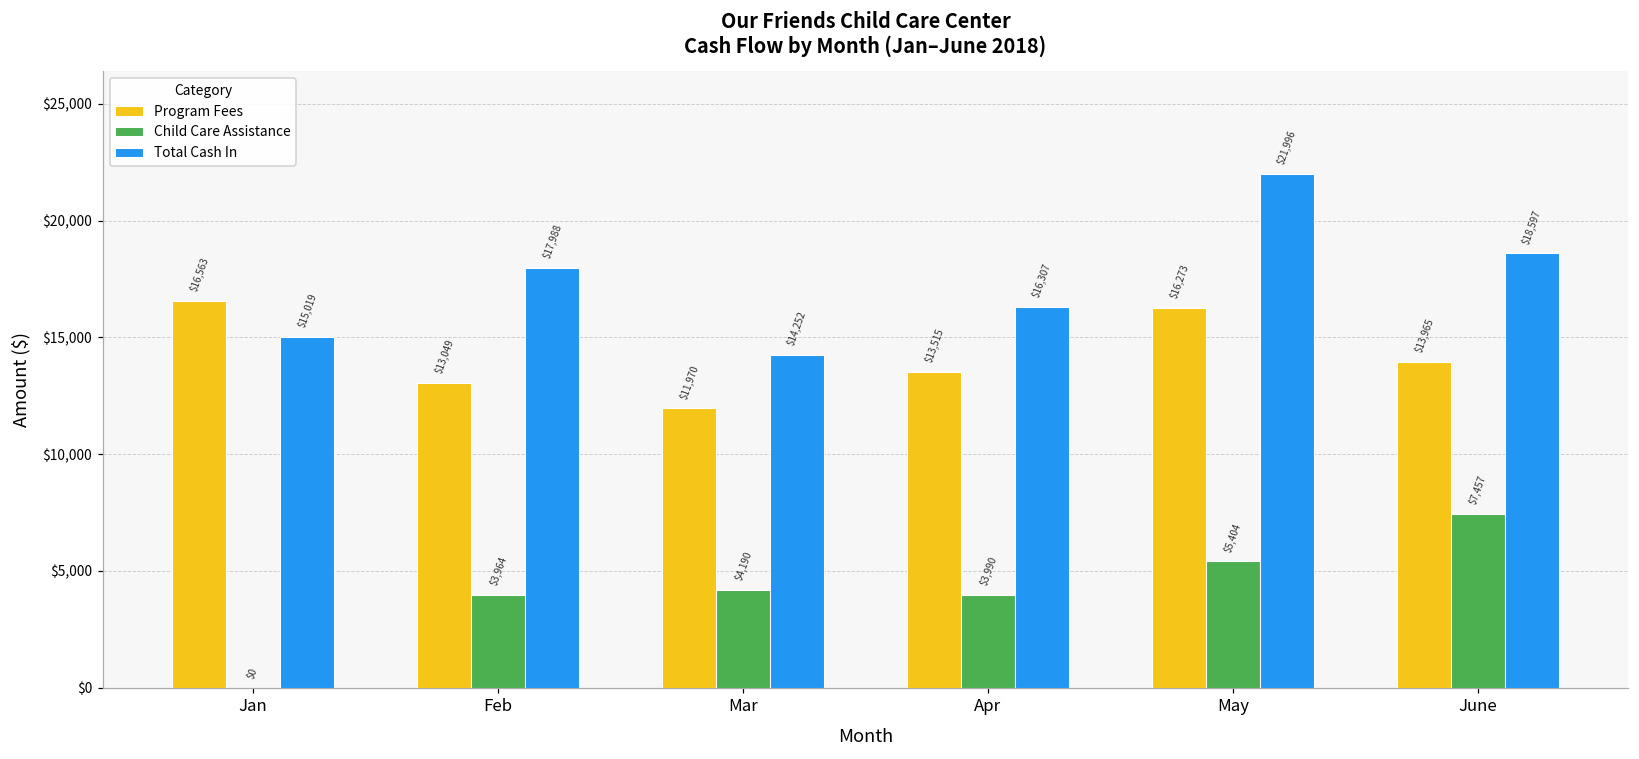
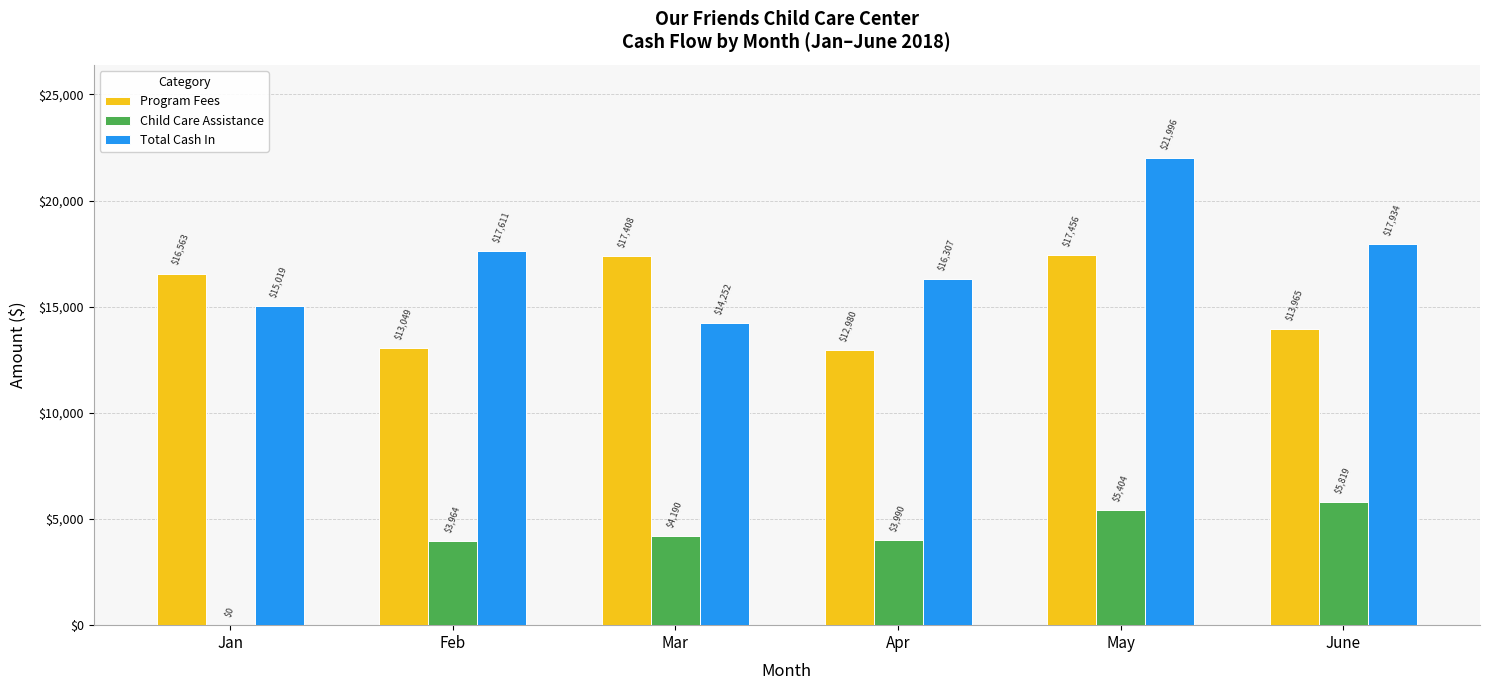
Total Cash In, Feb: $17,988 -> $17,611
Program Fees, Mar: $11,970 -> $17,408
Program Fees, Apr: $13,515 -> $12,980
Program Fees, May: $16,273 -> $17,456
Child Care Assistance, June: $7,457 -> $5,819
Total Cash In, June: $18,597 -> $17,934
